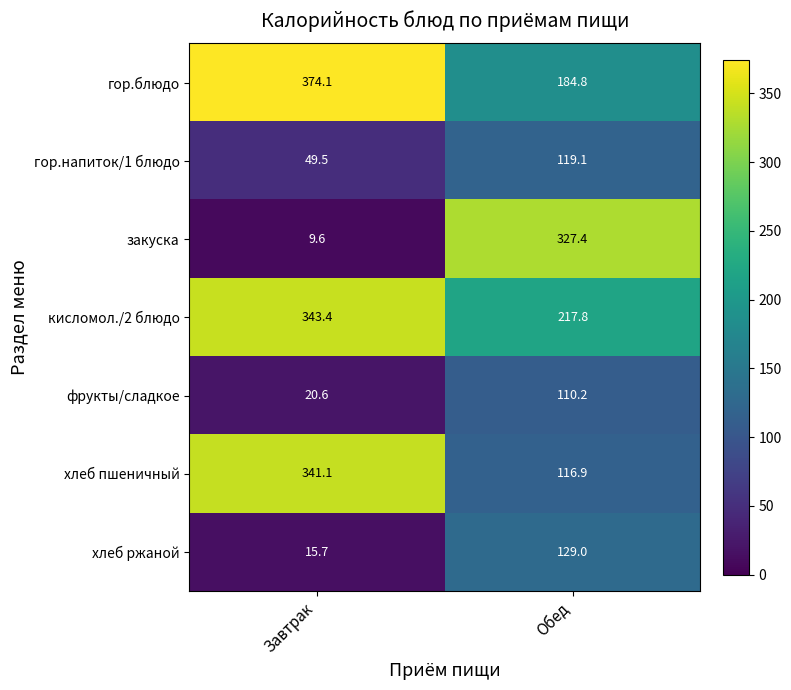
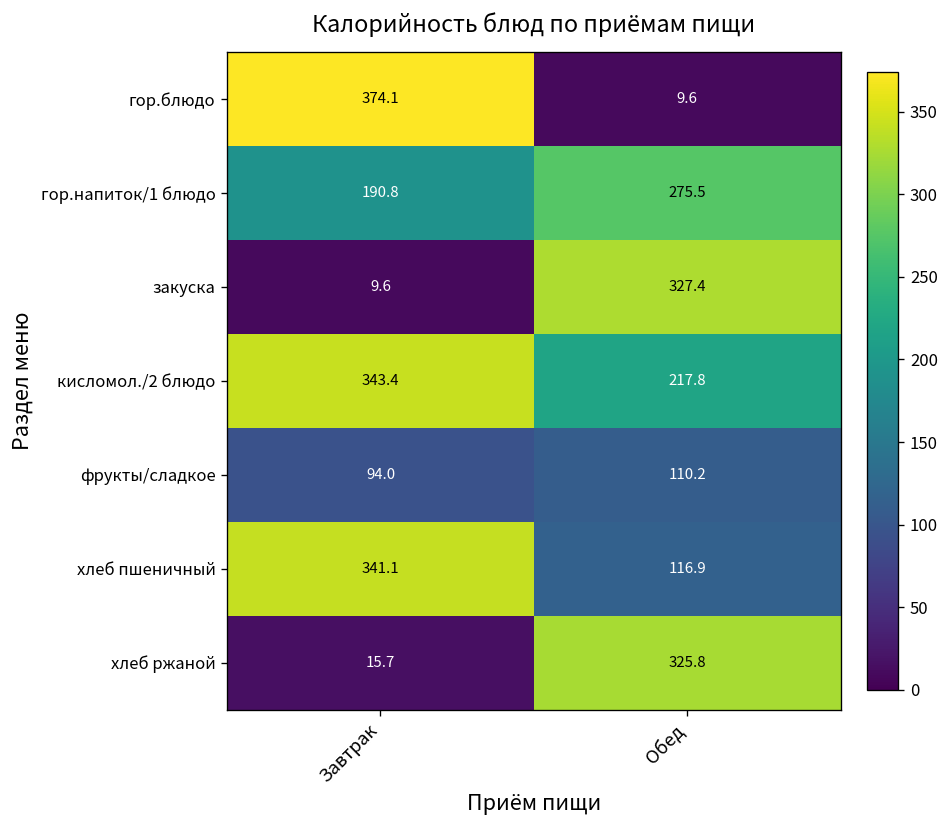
гор.блюдо, Обед: 184.8 -> 9.6
гор.напиток/1 блюдо, Завтрак: 49.5 -> 190.8
гор.напиток/1 блюдо, Обед: 119.1 -> 275.5
фрукты/сладкое, Завтрак: 20.6 -> 94.0
хлеб ржаной, Обед: 129.0 -> 325.8
